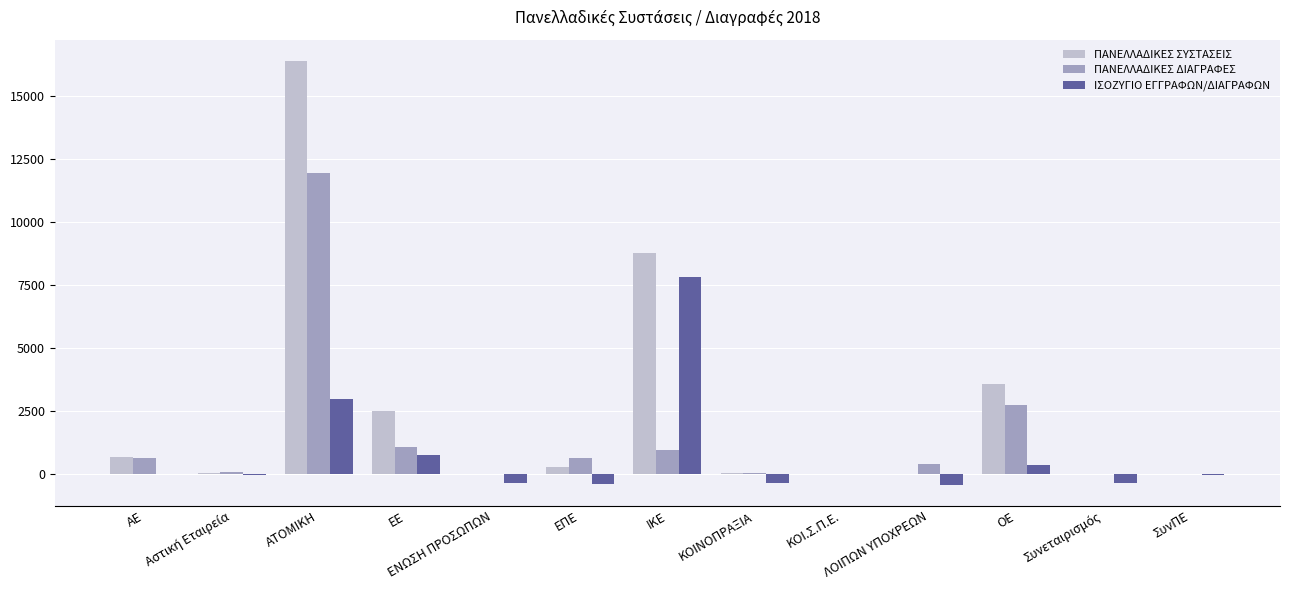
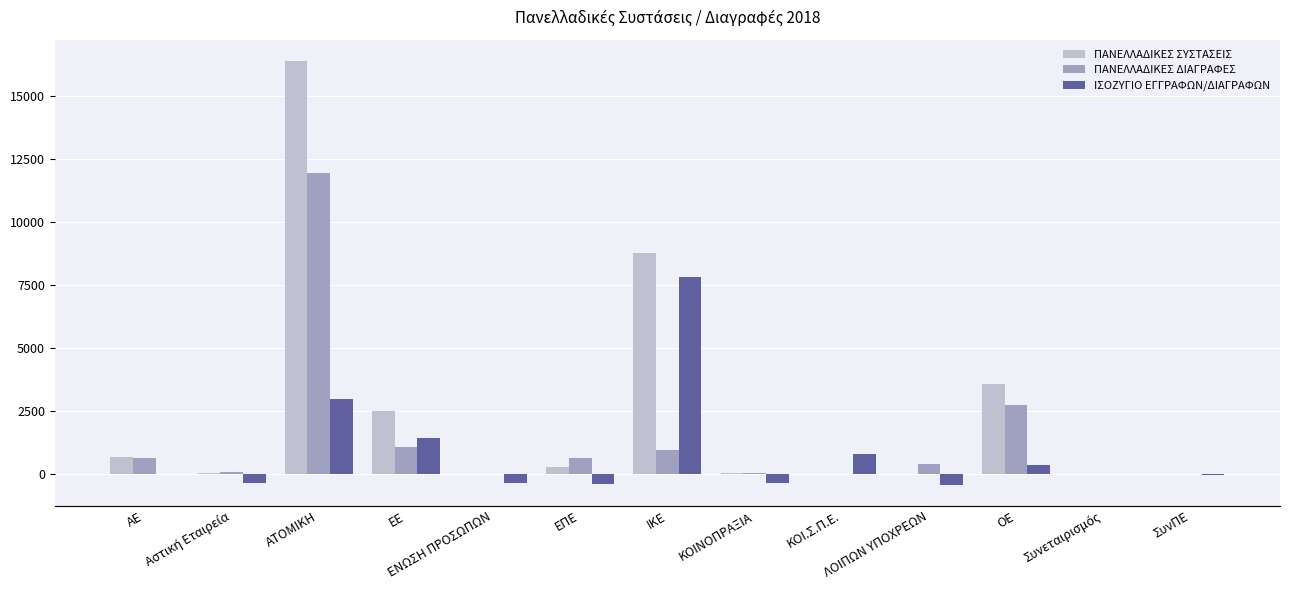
ΙΣΟΖΥΓΙΟ ΕΓΓΡΑΦΩΝ/ΔΙΑΓΡΑΦΩΝ, Αστική Εταιρεία: 0 -> -400
ΙΣΟΖΥΓΙΟ ΕΓΓΡΑΦΩΝ/ΔΙΑΓΡΑΦΩΝ, ΕΕ: 800 -> 1500
ΙΣΟΖΥΓΙΟ ΕΓΓΡΑΦΩΝ/ΔΙΑΓΡΑΦΩΝ, ΚΟΙ.Σ.Π.Ε.: 0 -> 800
ΙΣΟΖΥΓΙΟ ΕΓΓΡΑΦΩΝ/ΔΙΑΓΡΑΦΩΝ, Συνεταιρισμός: -400 -> 0
